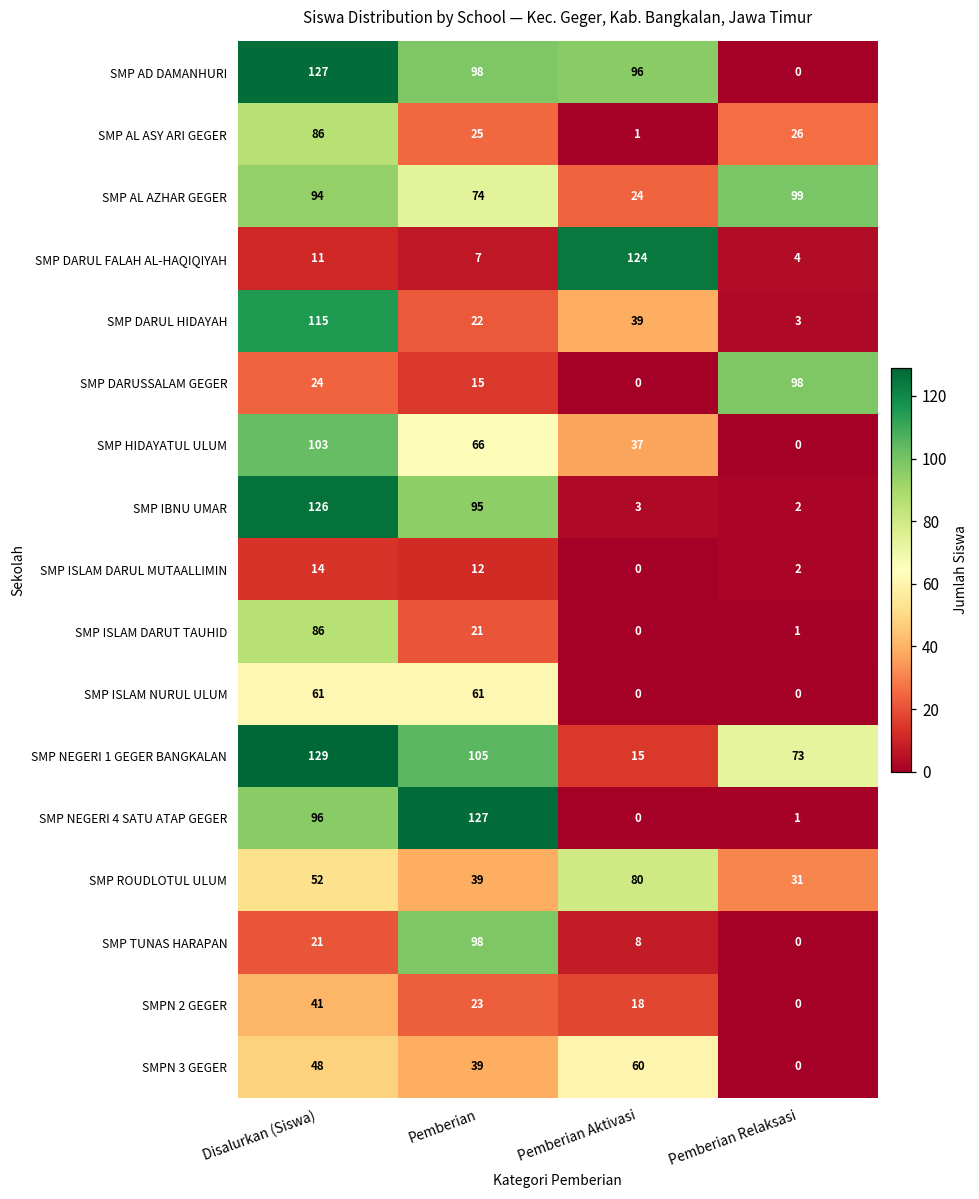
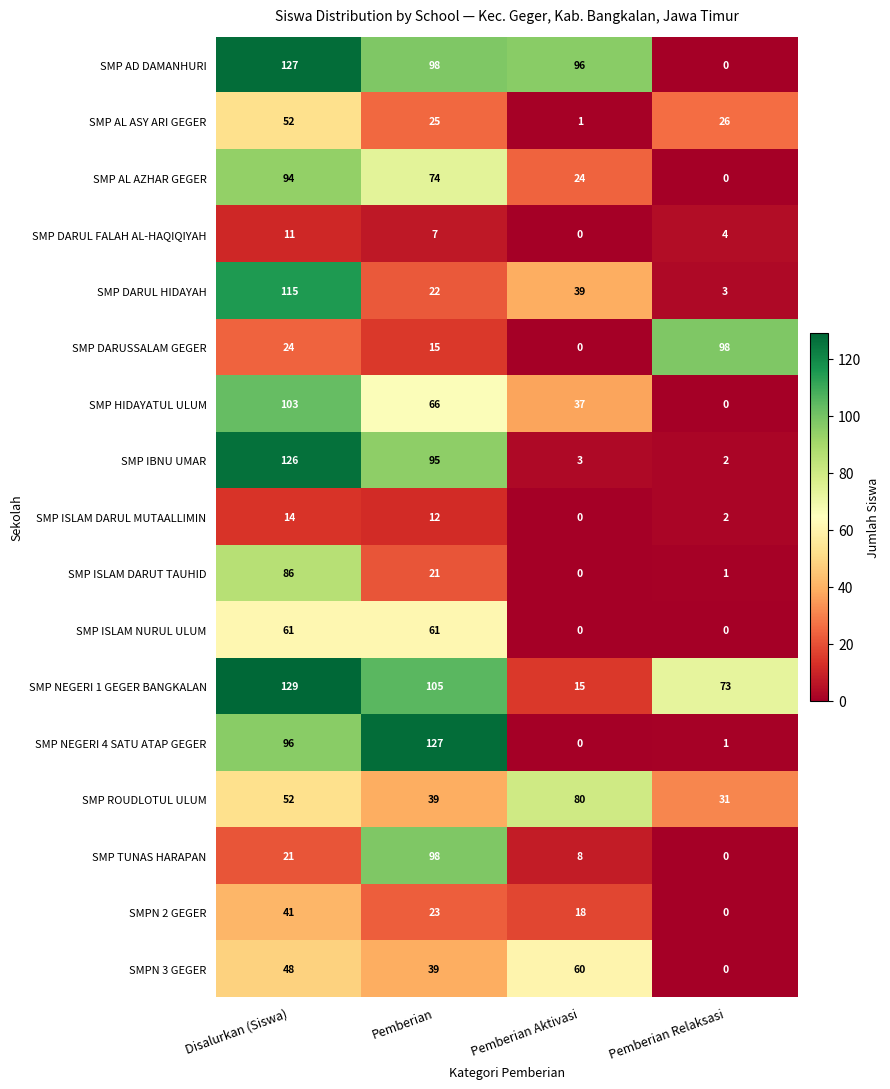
SMP AL ASY ARI GEGER, Disalurkan (Siswa): 86 -> 52
SMP AL AZHAR GEGER, Pemberian Relaksasi: 99 -> 0
SMP DARUL FALAH AL-HAQIQIYAH, Pemberian Aktivasi: 124 -> 0
